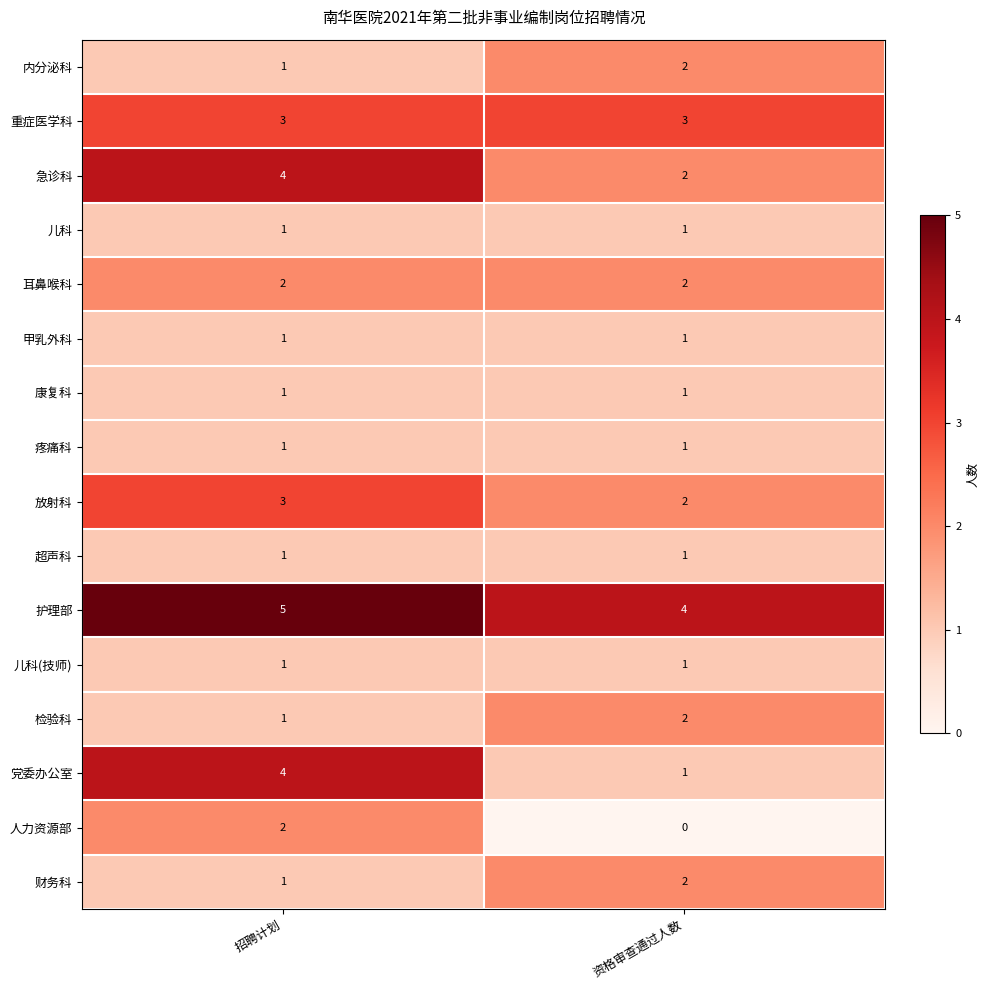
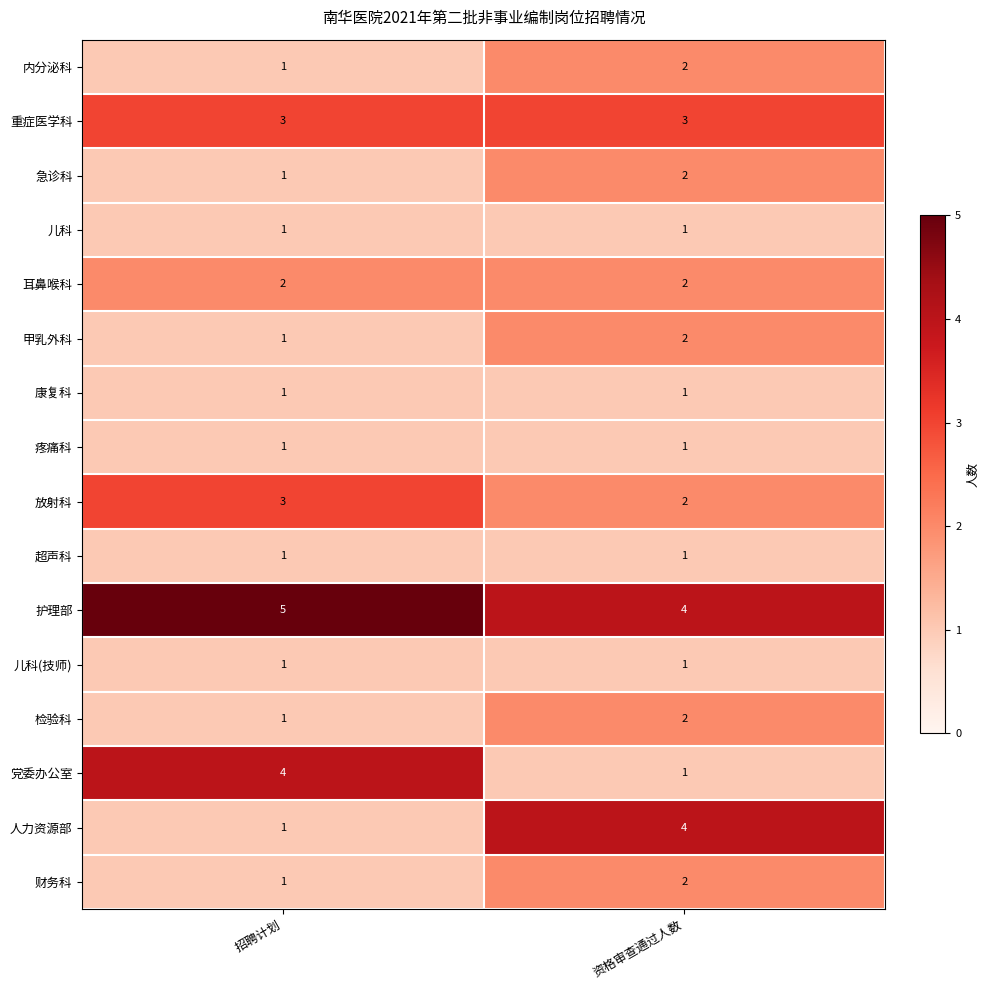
急诊科, 招聘计划: 4 -> 1
甲乳外科, 资格审查通过人数: 1 -> 2
人力资源部, 招聘计划: 2 -> 1
人力资源部, 资格审查通过人数: 0 -> 4
